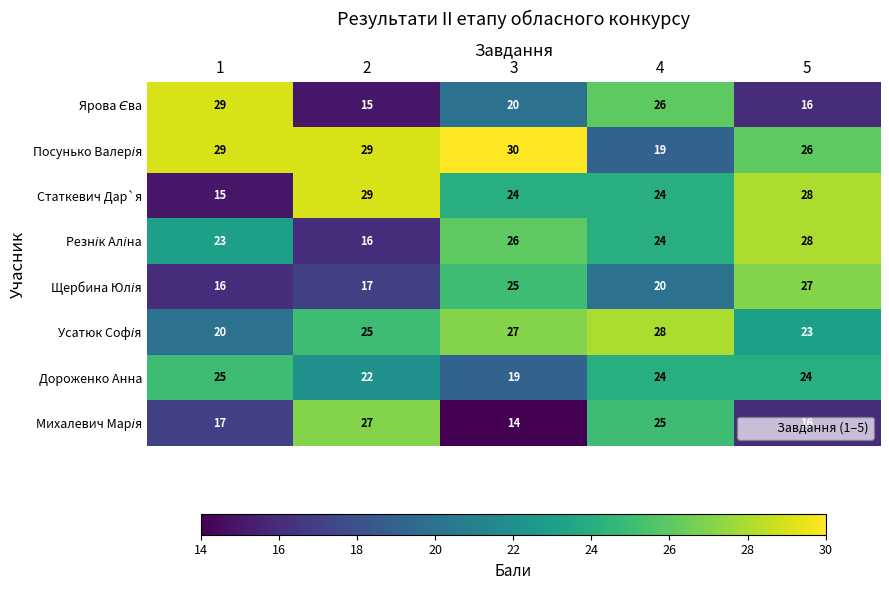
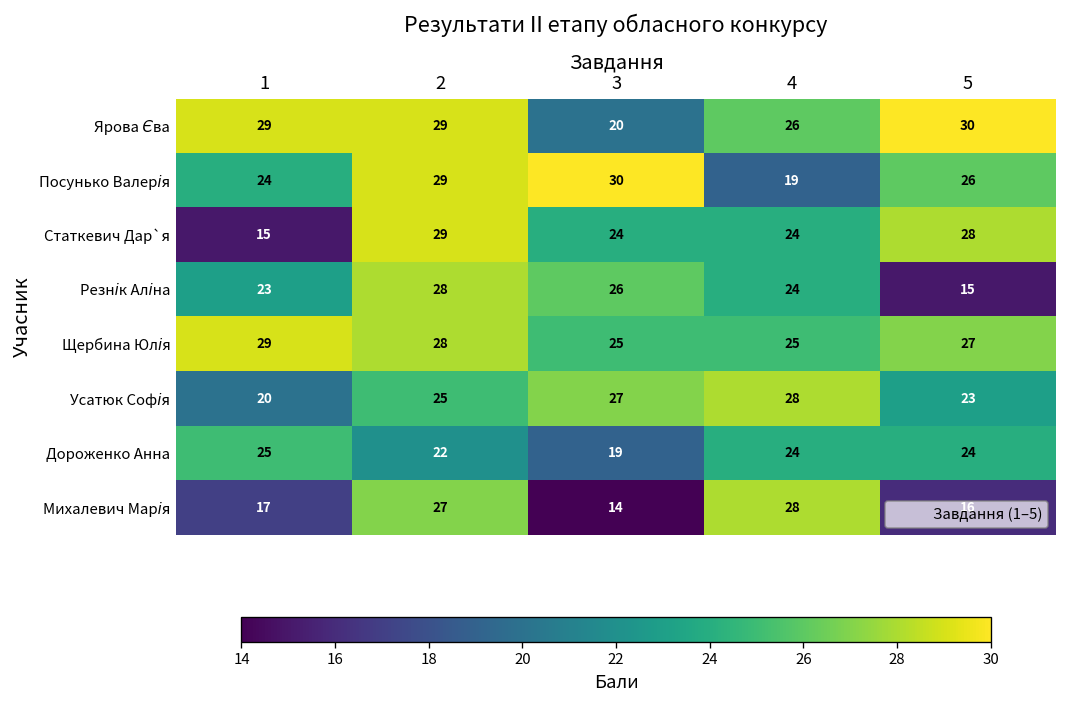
Ярова Єва, 2: 15 -> 29
Ярова Єва, 5: 16 -> 30
Посунько Валерія, 1: 29 -> 24
Резнік Аліна, 2: 16 -> 28
Резнік Аліна, 5: 28 -> 15
Щербина Юлія, 1: 16 -> 29
Щербина Юлія, 2: 17 -> 28
Щербина Юлія, 4: 20 -> 25
Михалевич Марія, 4: 25 -> 28
